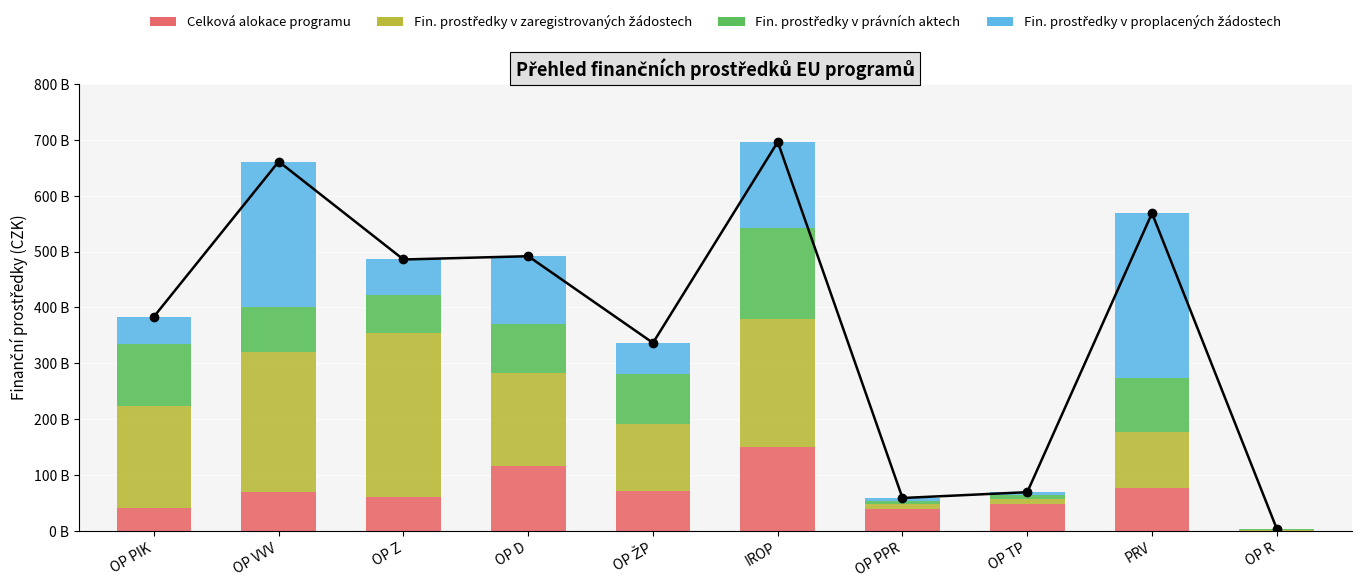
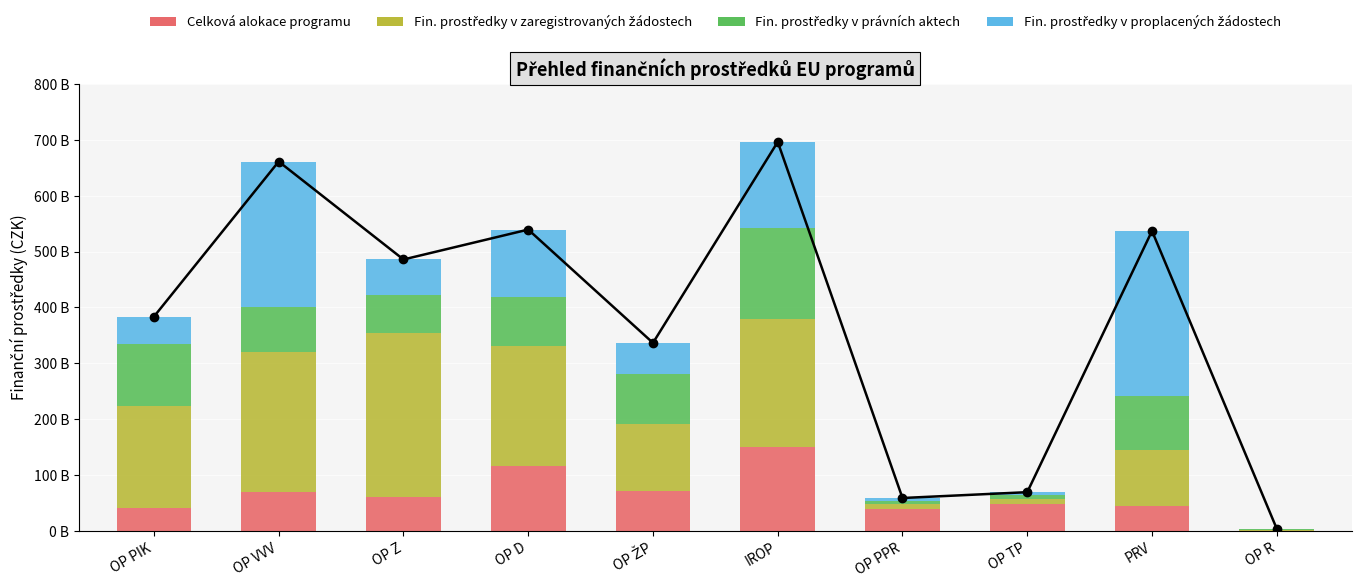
Fin. prostředky v zaregistrovaných žádostech, OP D: 170000000000 -> 210000000000
Celková alokace programu, PRV: 80000000000 -> 50000000000
